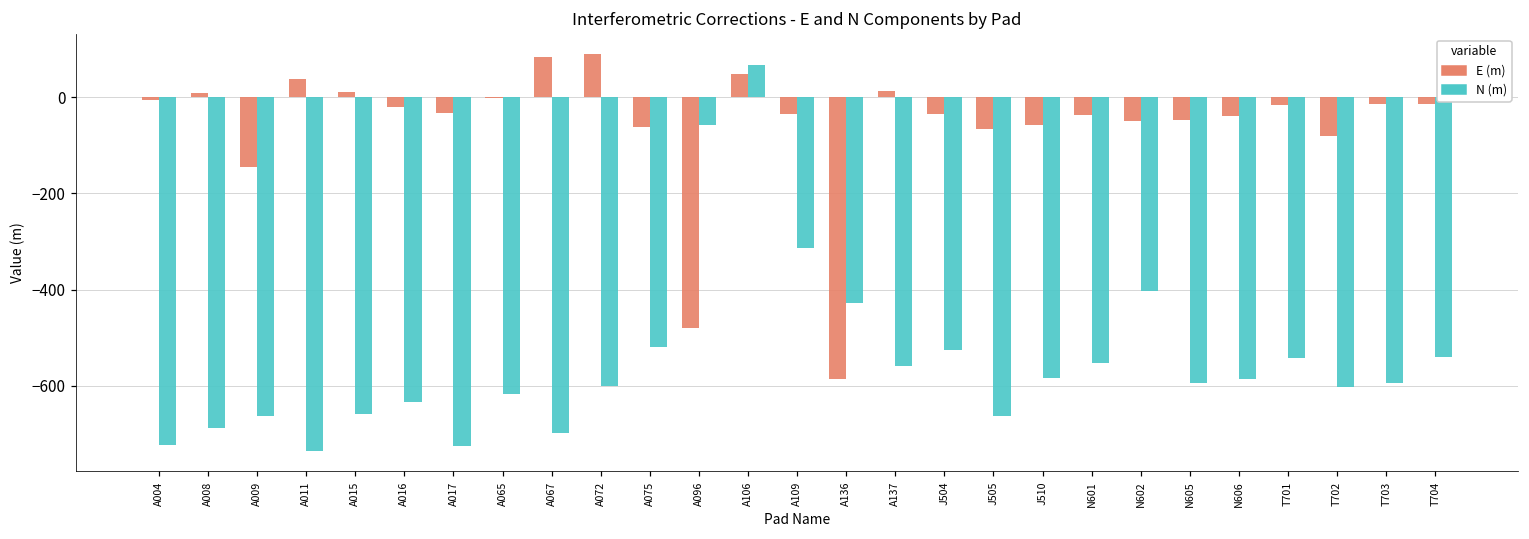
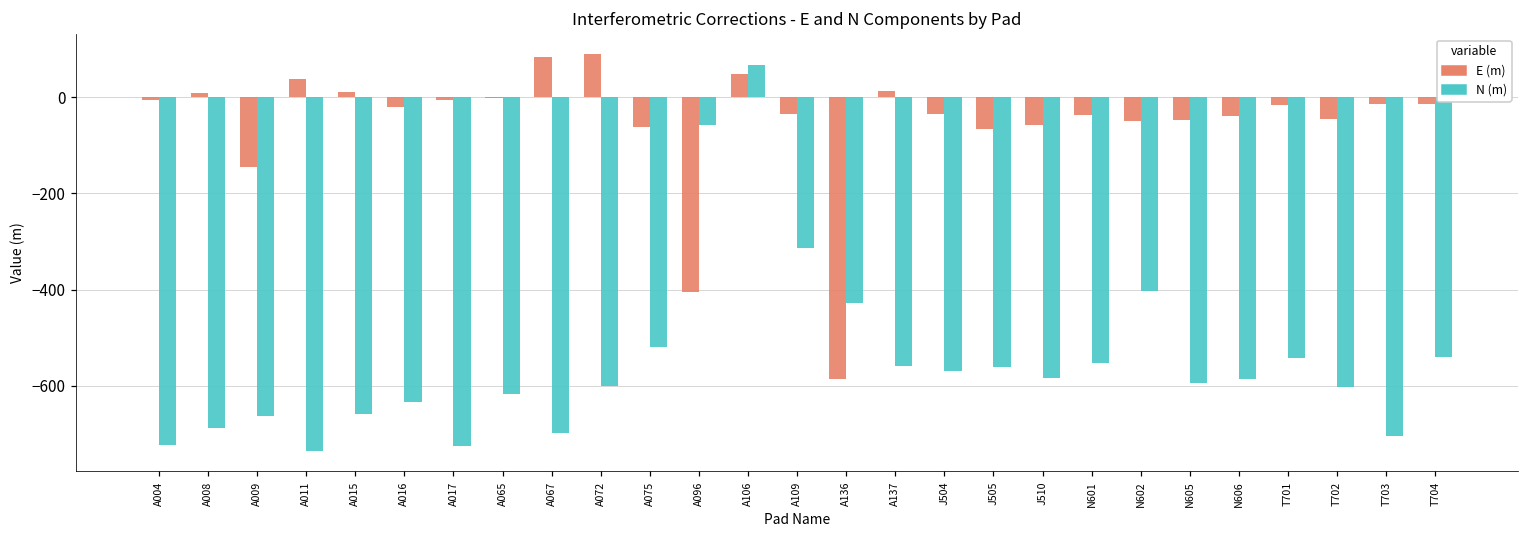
E (m), A017: -30 -> -10
E (m), A096: -480 -> -410
N (m), J504: -530 -> -570
N (m), J505: -660 -> -560
E (m), T702: -80 -> -50
N (m), T703: -600 -> -700
